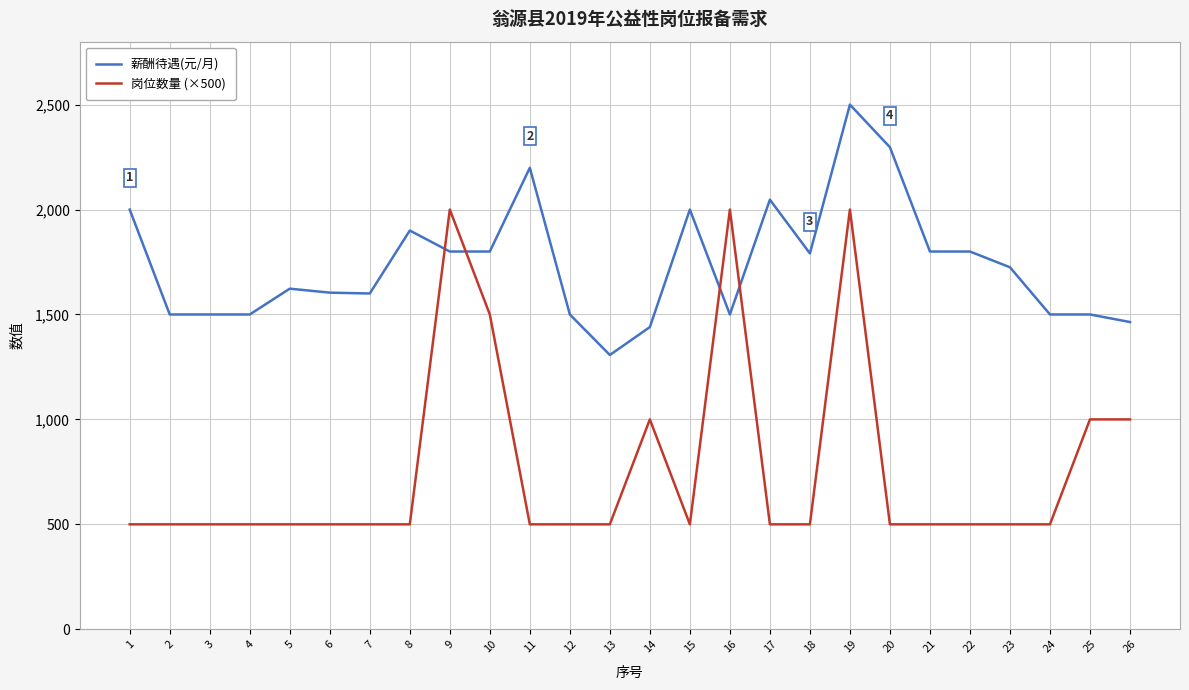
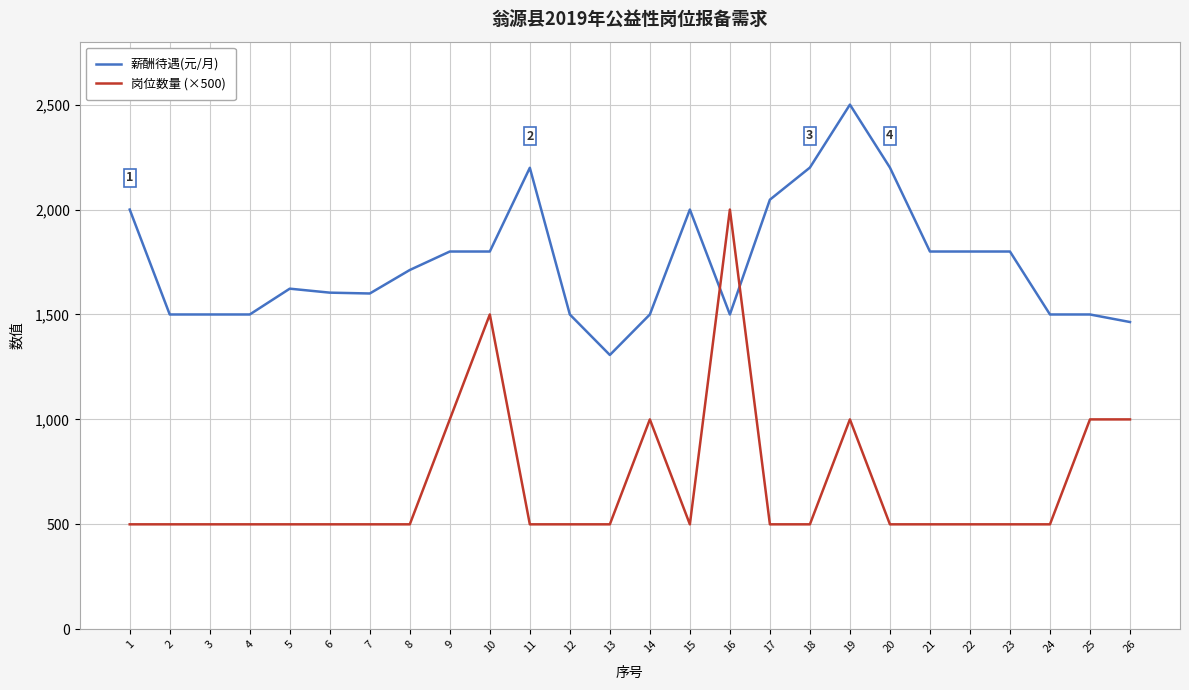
薪酬待遇(元/月), 8: 1,900 -> 1,710
岗位数量 (×500), 9: 2,000 -> 1,000
薪酬待遇(元/月), 14: 1,440 -> 1,500
薪酬待遇(元/月), 18: 1,790 -> 2,200
岗位数量 (×500), 19: 2,000 -> 1,000
薪酬待遇(元/月), 20: 2,300 -> 2,200
薪酬待遇(元/月), 23: 1,730 -> 1,800
